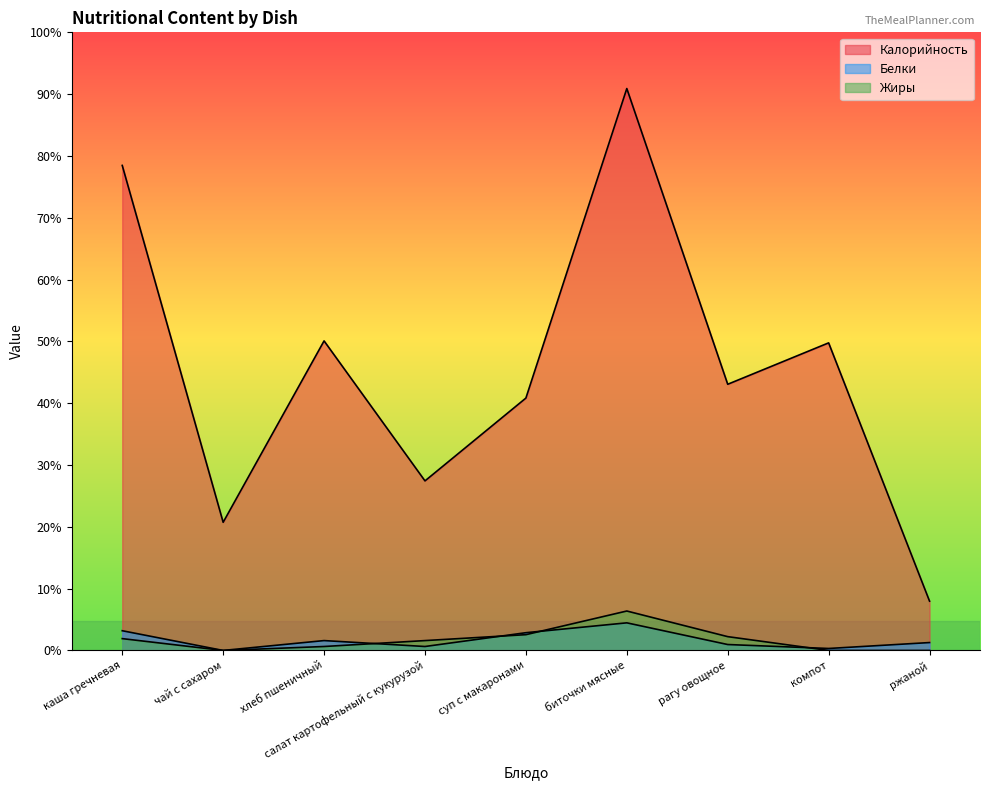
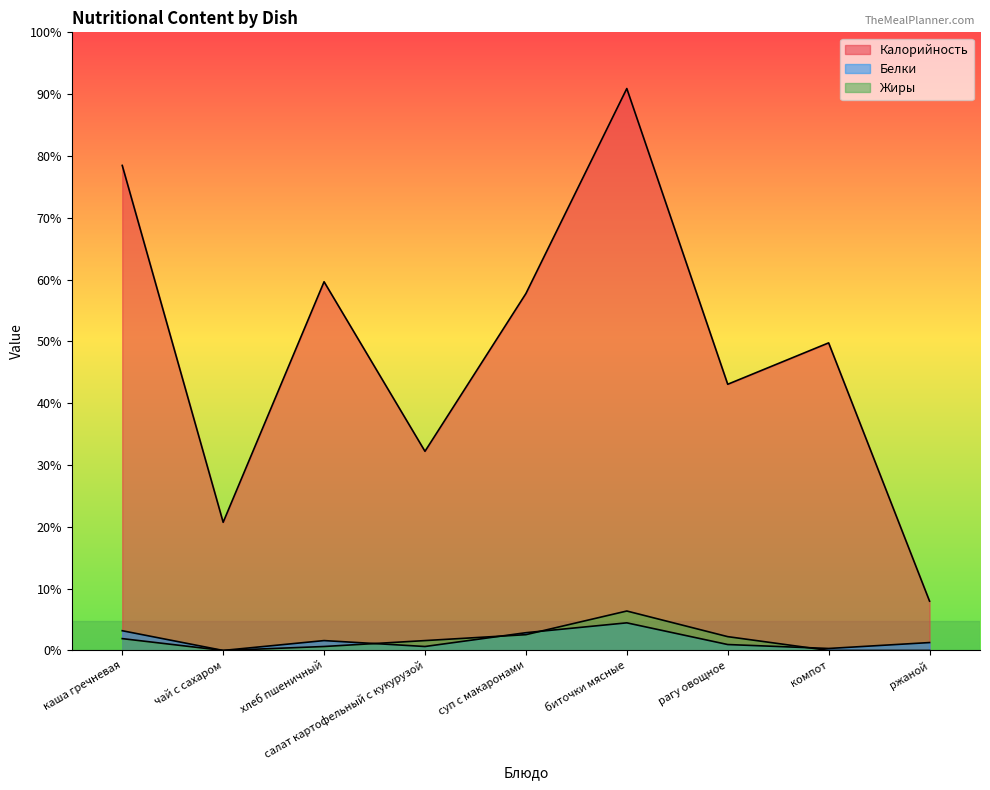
Калорийность, хлеб пшеничный: 50% -> 60%
Калорийность, салат картофельный с кукурузой: 27% -> 32%
Калорийность, суп с макаронами: 41% -> 58%
